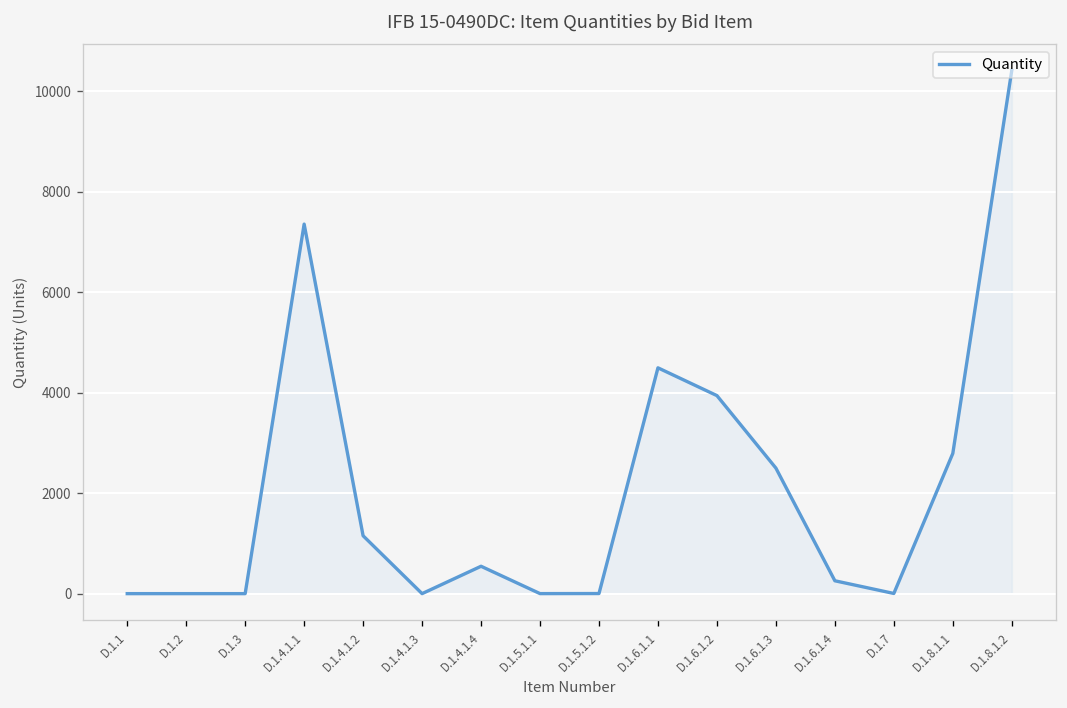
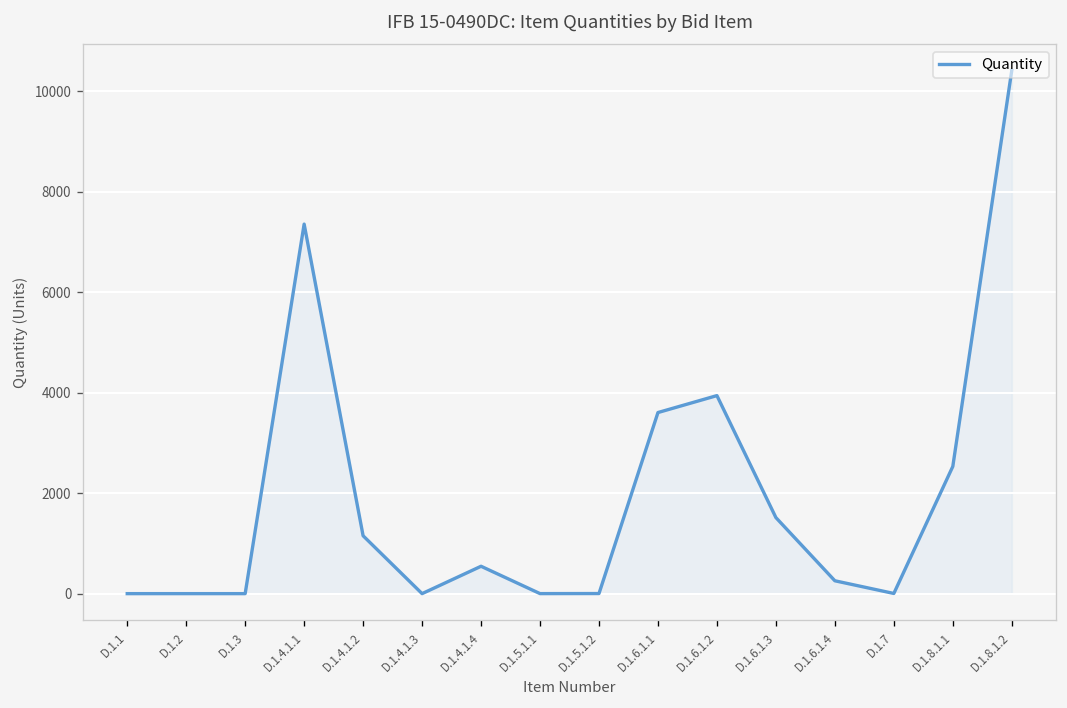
D.1.6.1.1: 4500 -> 3600
D.1.6.1.3: 2500 -> 1500
D.1.8.1.1: 2800 -> 2500
